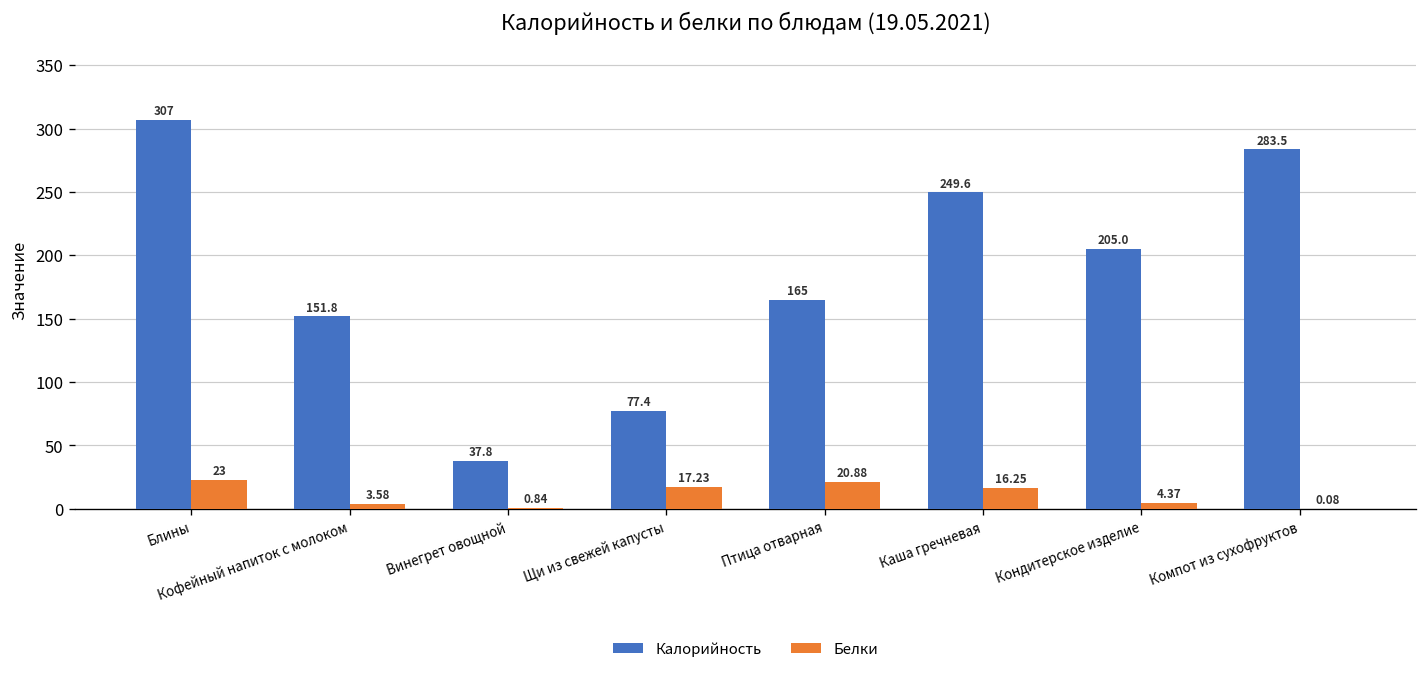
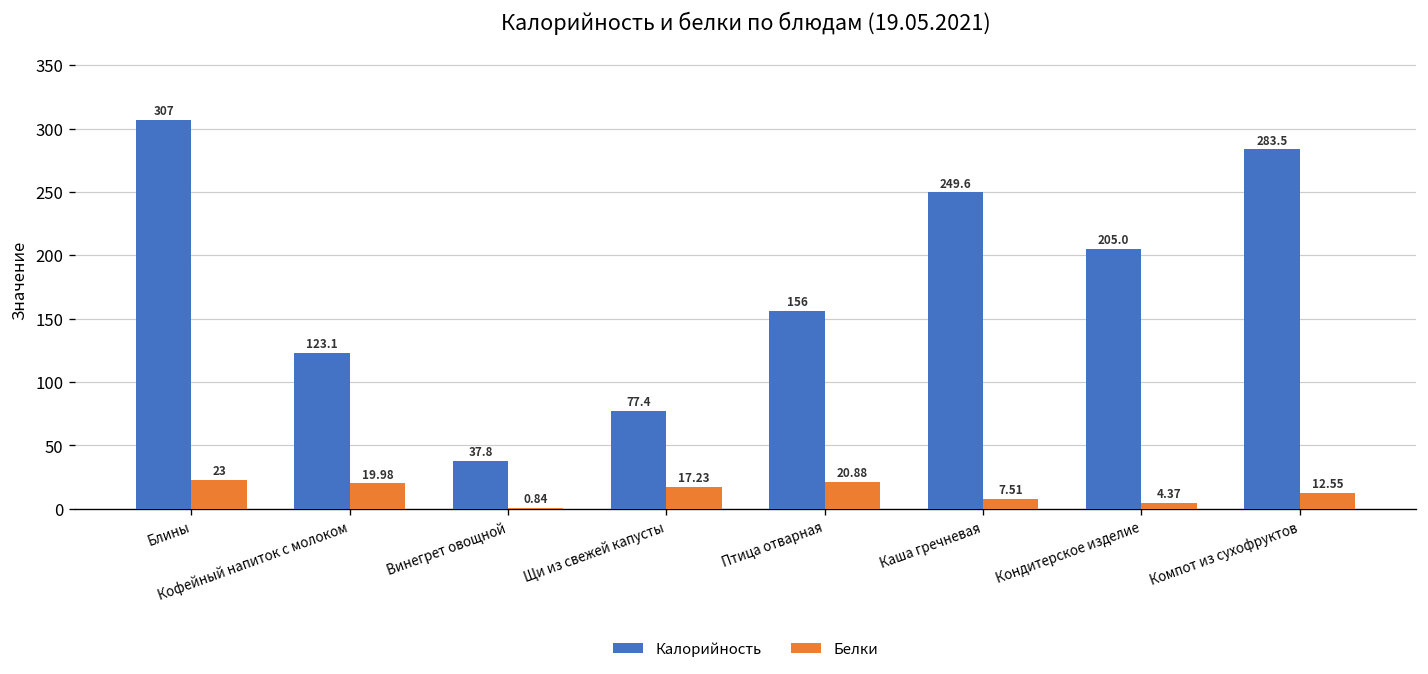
Калорийность, Кофейный напиток с молоком: 151.8 -> 123.1
Белки, Кофейный напиток с молоком: 3.58 -> 19.98
Калорийность, Птица отварная: 165 -> 156
Белки, Каша гречневая: 16.25 -> 7.51
Белки, Компот из сухофруктов: 0.08 -> 12.55
